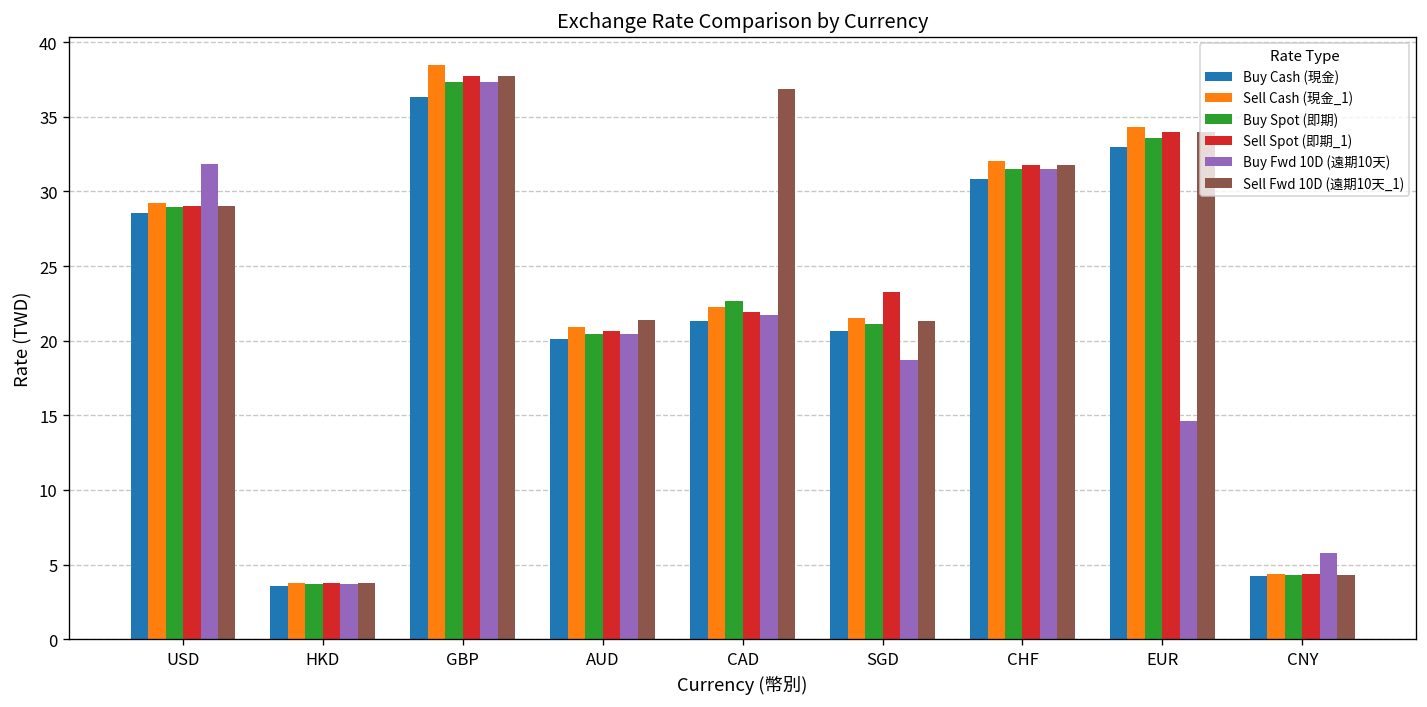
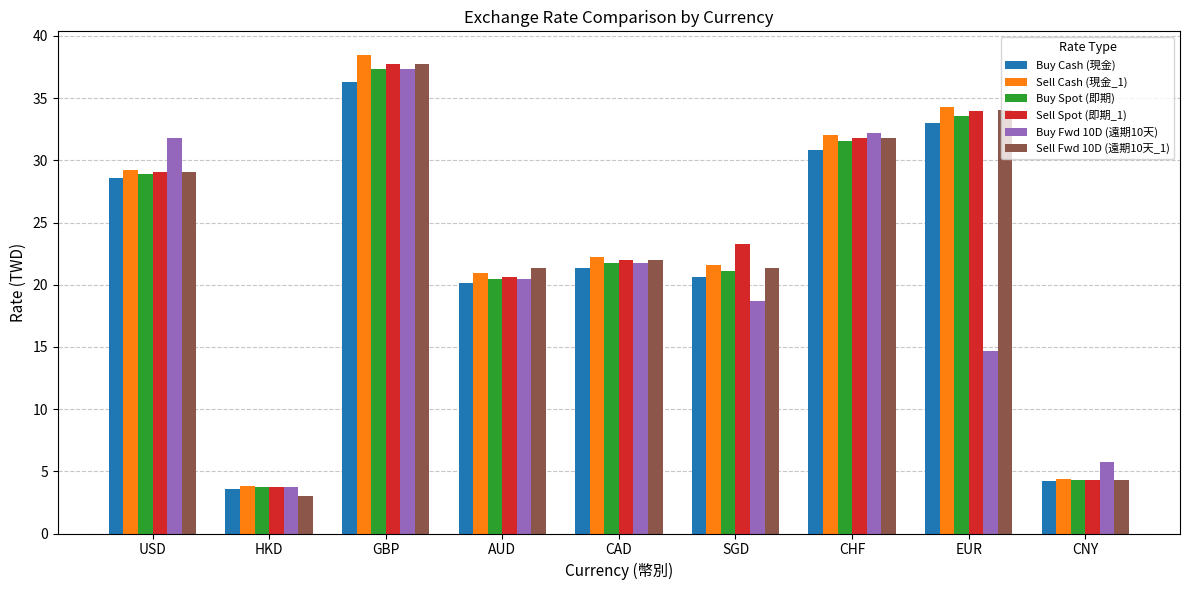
Sell Fwd 10D (遠期10天_1), HKD: 3.8 -> 3.0
Buy Spot (即期), CAD: 22.7 -> 21.8
Sell Fwd 10D (遠期10天_1), CAD: 36.9 -> 22.0
Buy Fwd 10D (遠期10天), CHF: 31.5 -> 32.2
